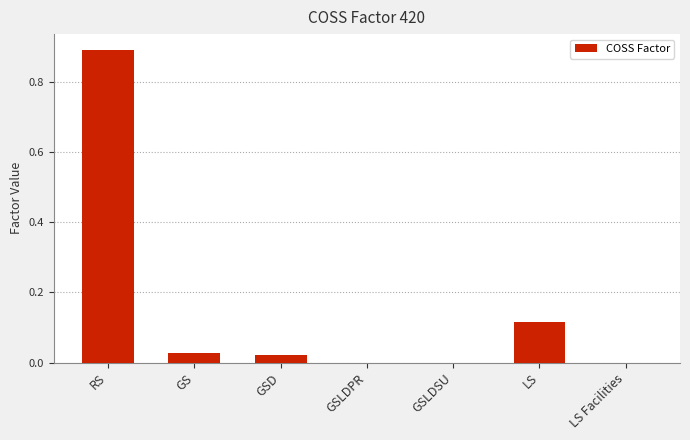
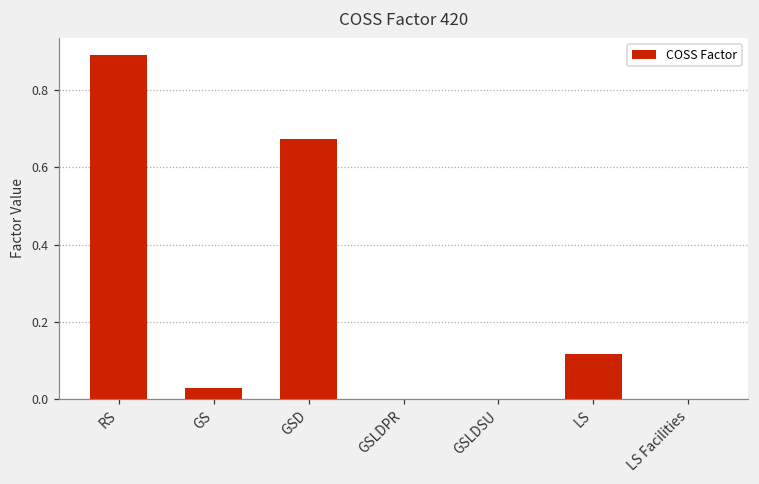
GSD: 0.02 -> 0.67
